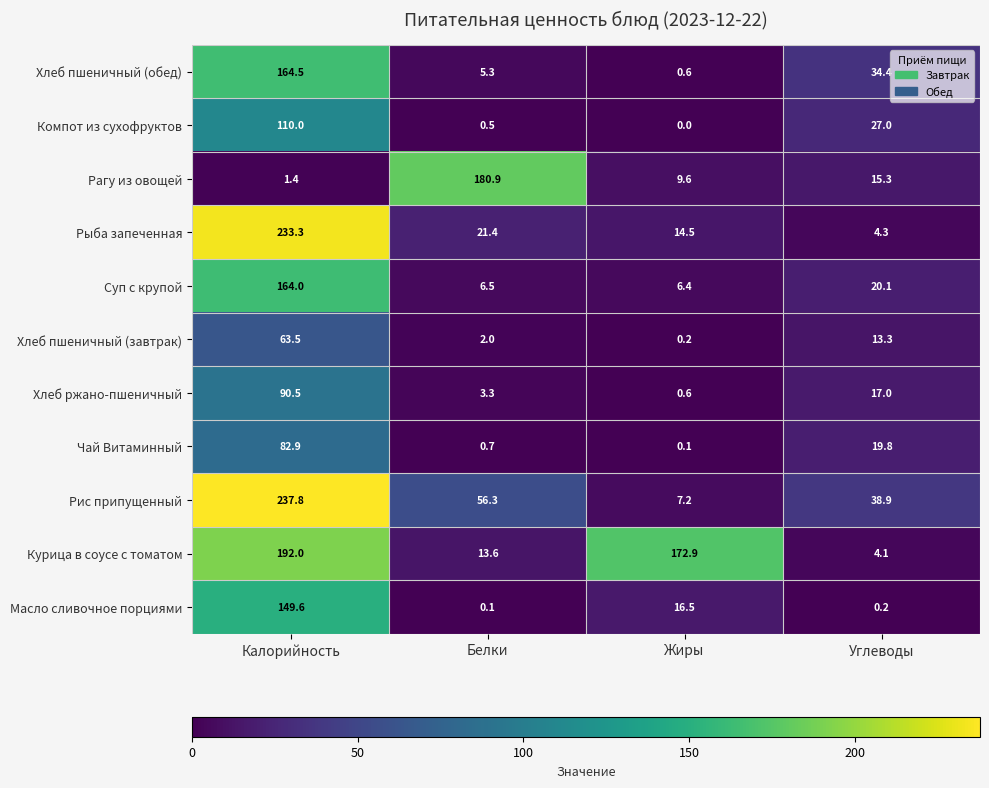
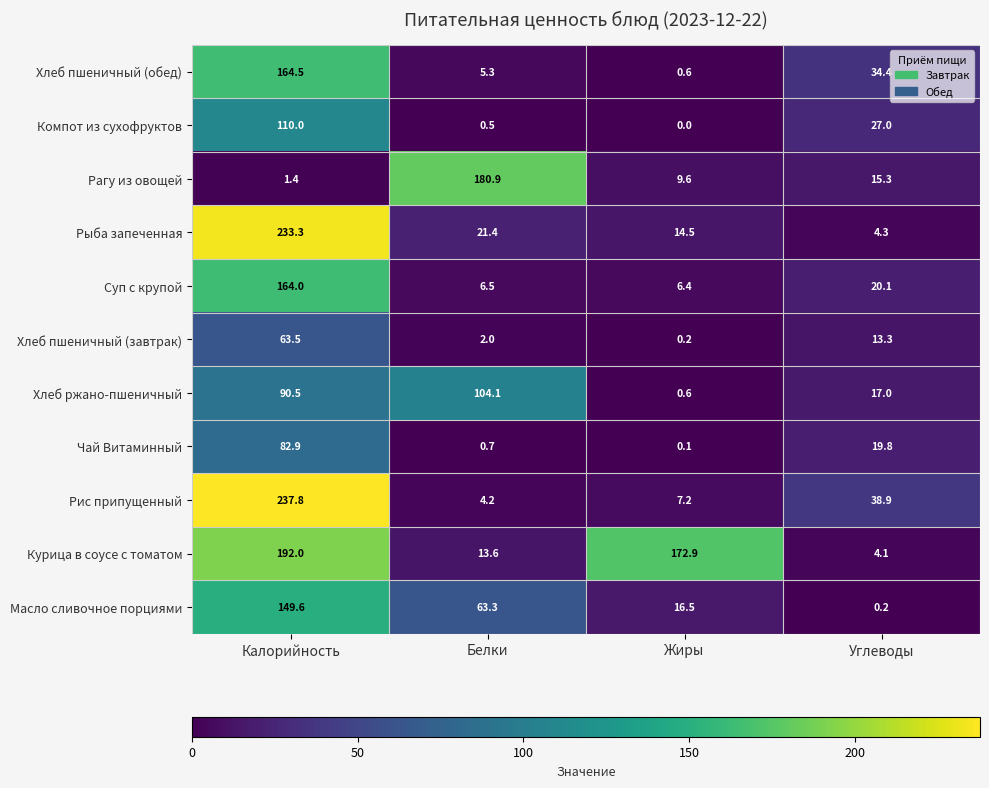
Хлеб ржано-пшеничный, Белки: 3.3 -> 104.1
Рис припущенный, Белки: 56.3 -> 4.2
Масло сливочное порциями, Белки: 0.1 -> 63.3
